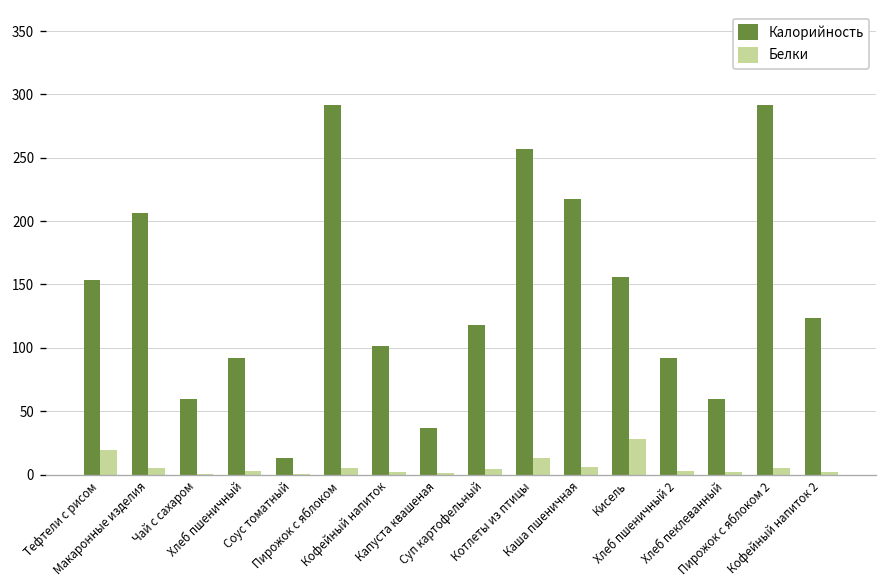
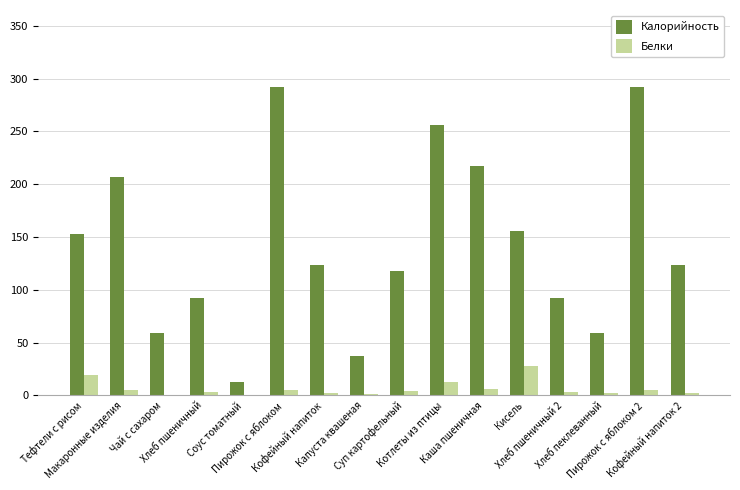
Калорийность, Кофейный напиток: 102 -> 124
